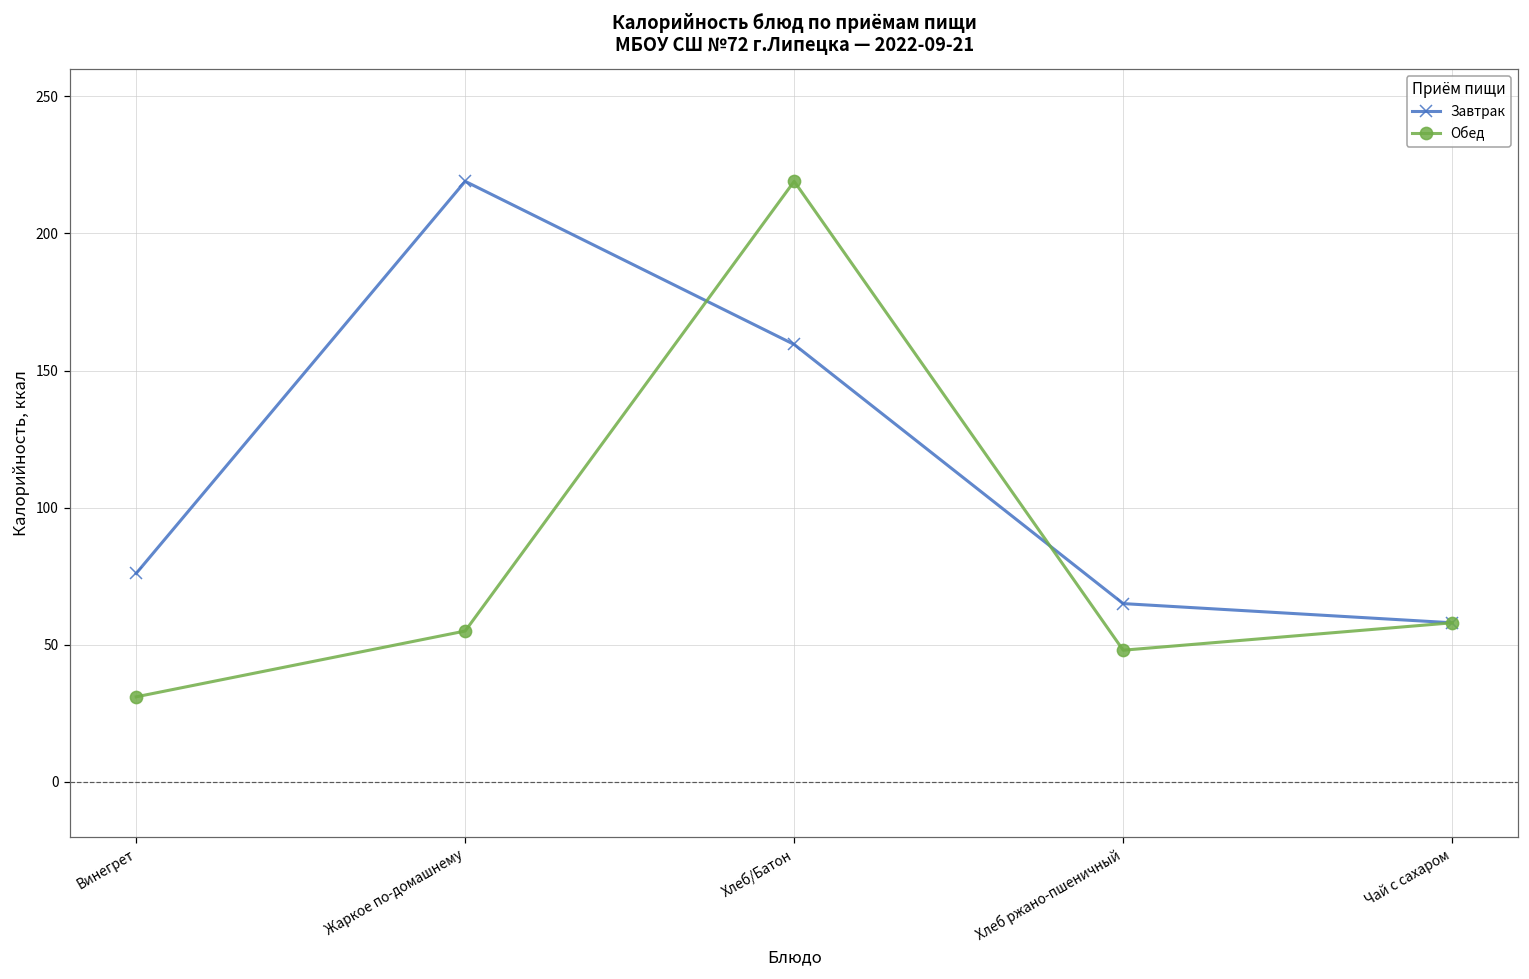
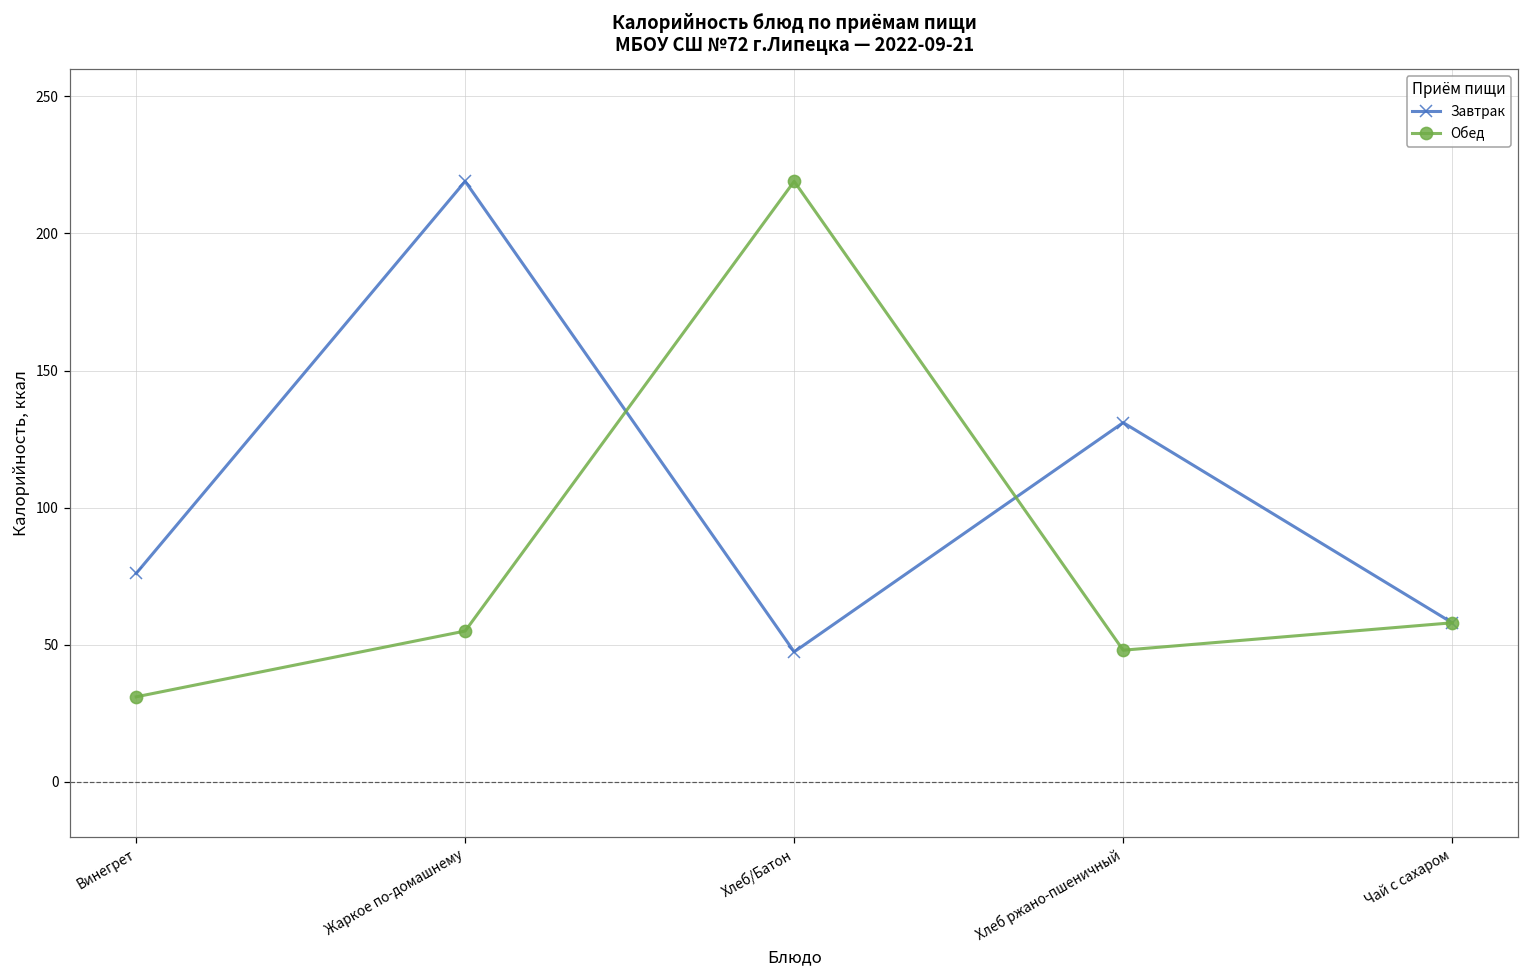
Завтрак, Хлеб/Батон: 160 -> 47
Завтрак, Хлеб ржано-пшеничный: 65 -> 131
